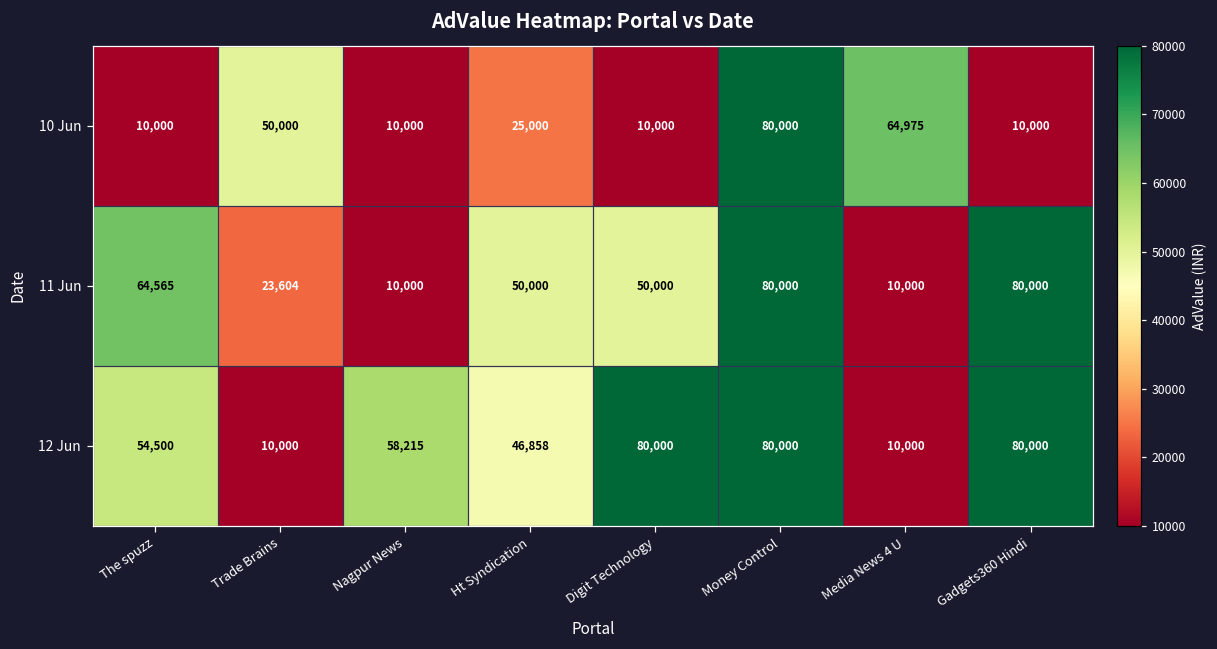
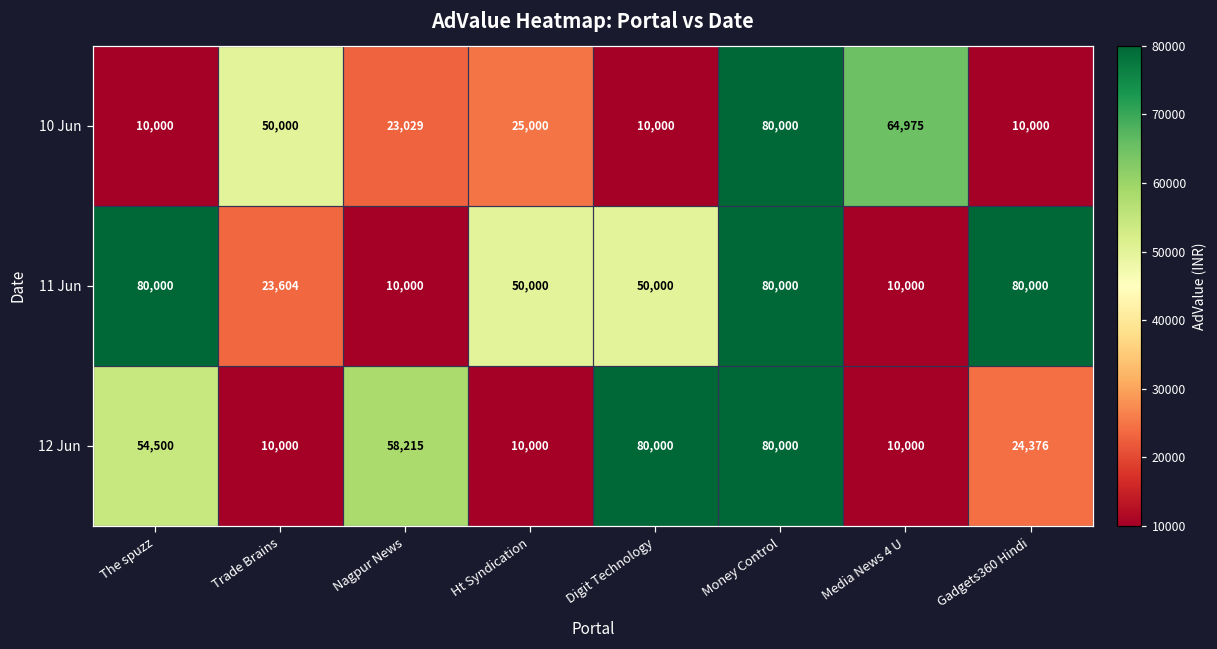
10 Jun, Nagpur News: 10,000 -> 23,029
11 Jun, The spuzz: 64,565 -> 80,000
12 Jun, Ht Syndication: 46,858 -> 10,000
12 Jun, Gadgets360 Hindi: 80,000 -> 24,376
